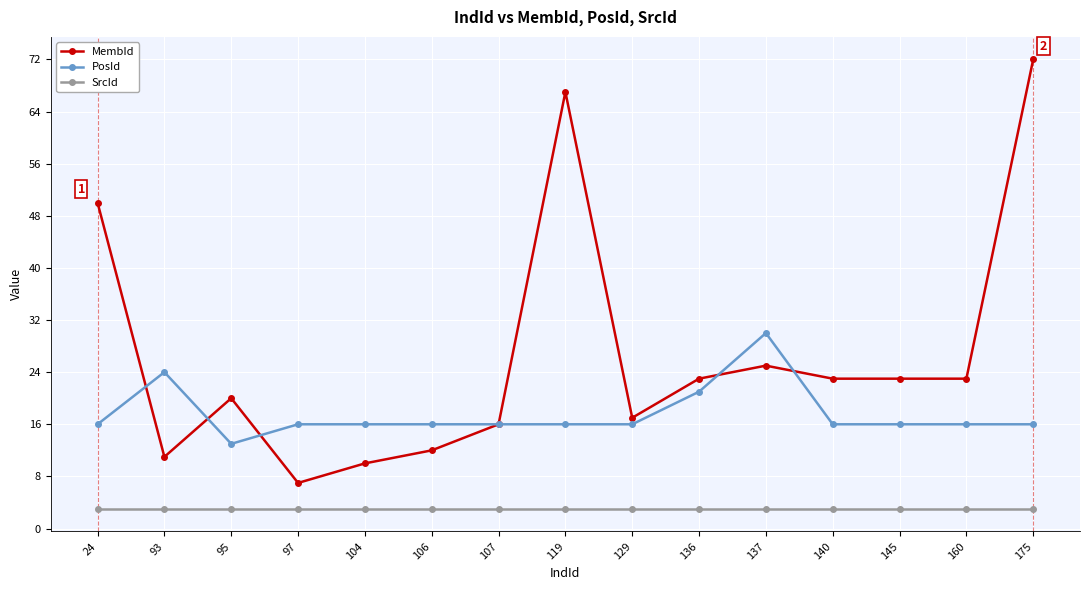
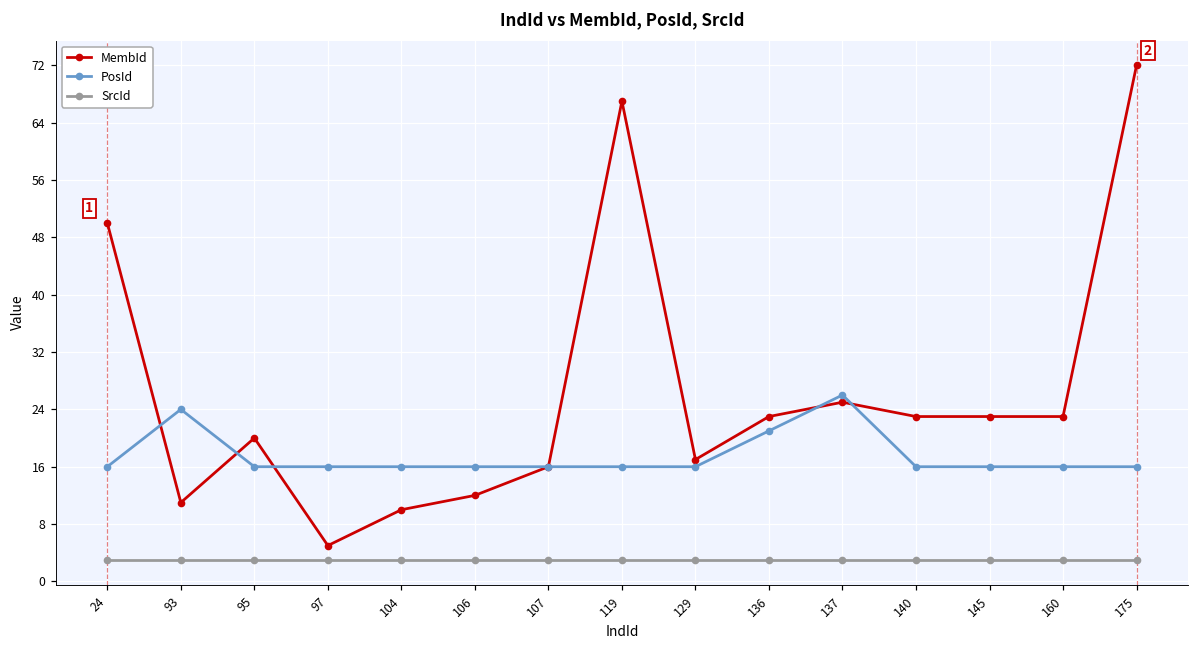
PosId, 95: 13 -> 16
MembId, 97: 7 -> 5
PosId, 137: 30 -> 26
